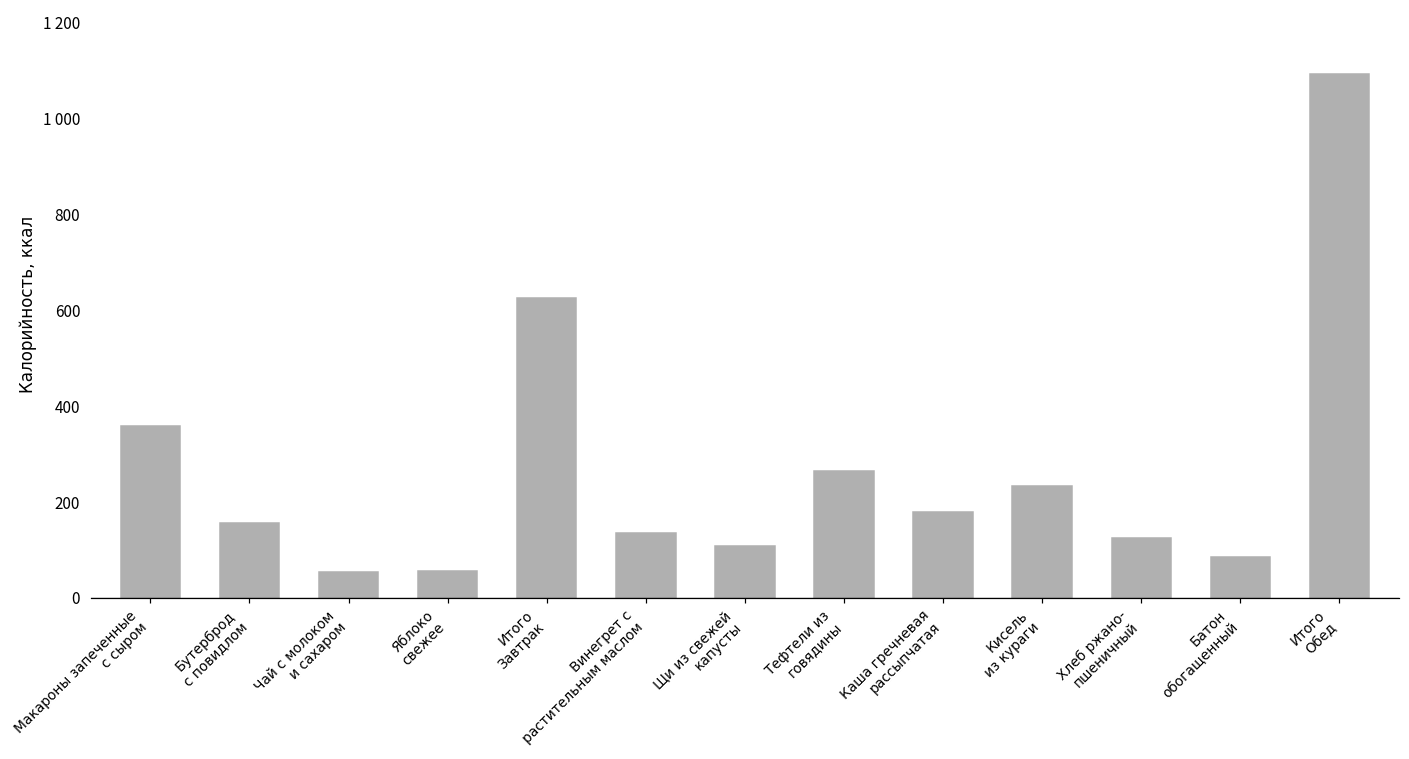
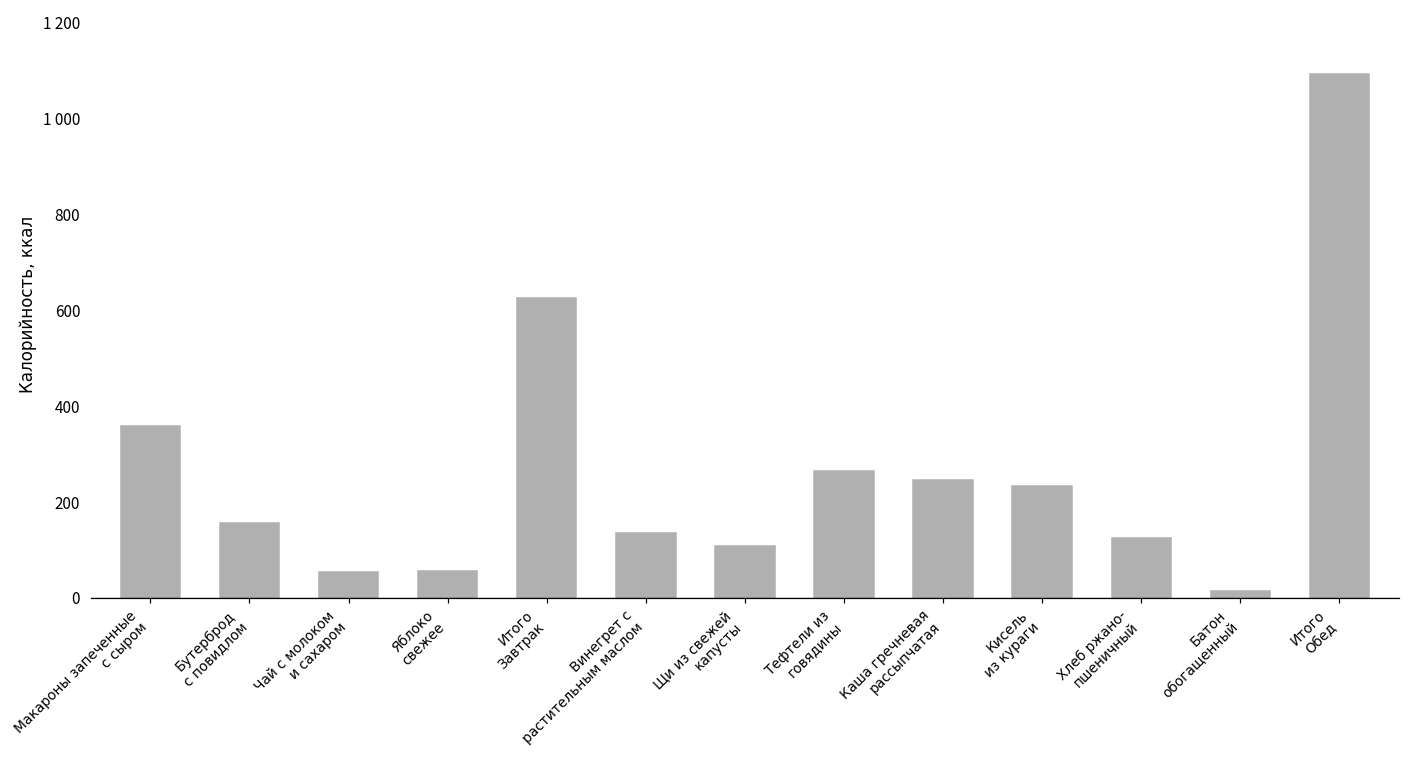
Каша гречневая рассыпчатая: 180 -> 250
Батон обогащенный: 90 -> 20
